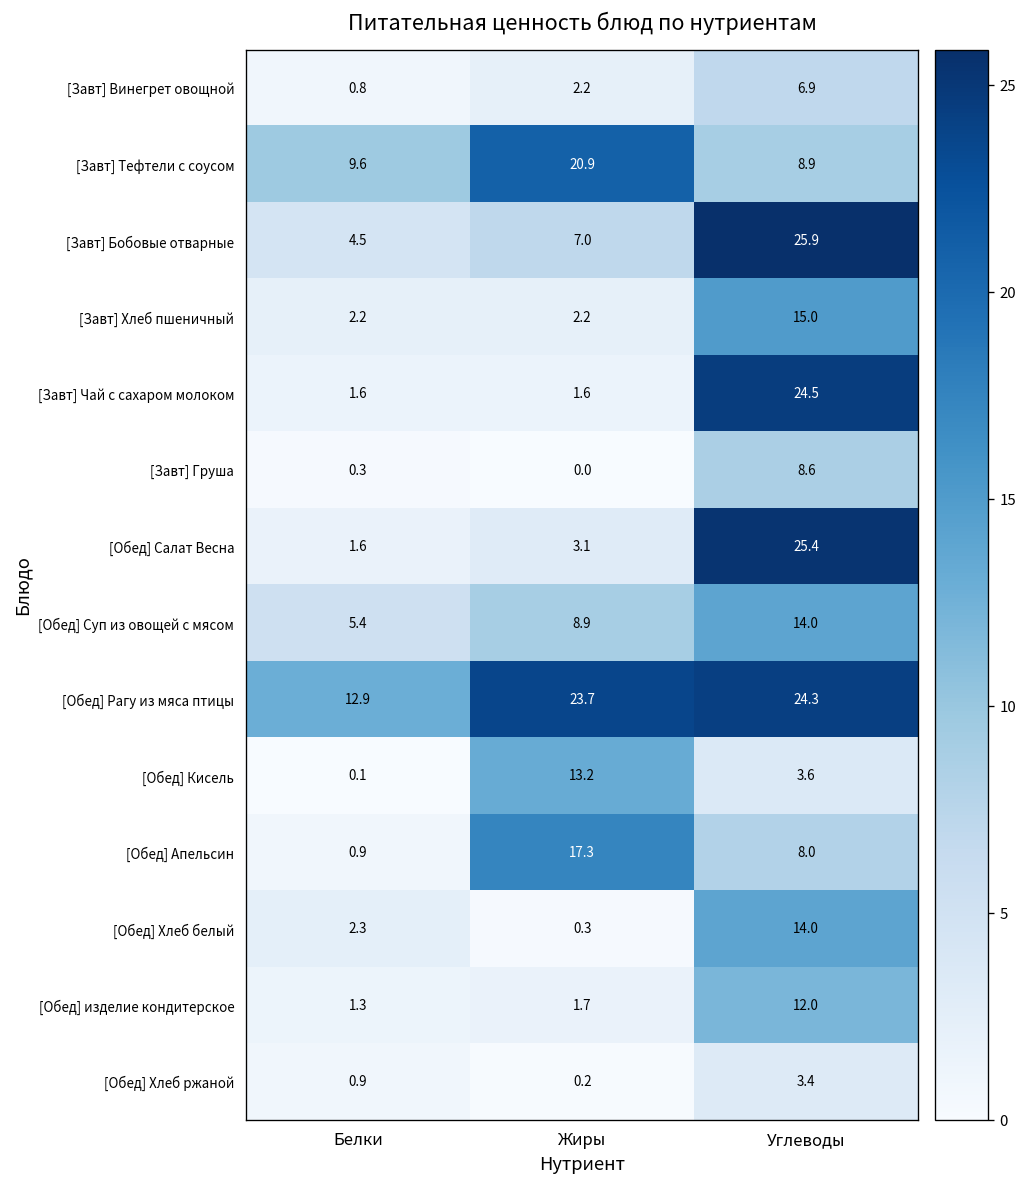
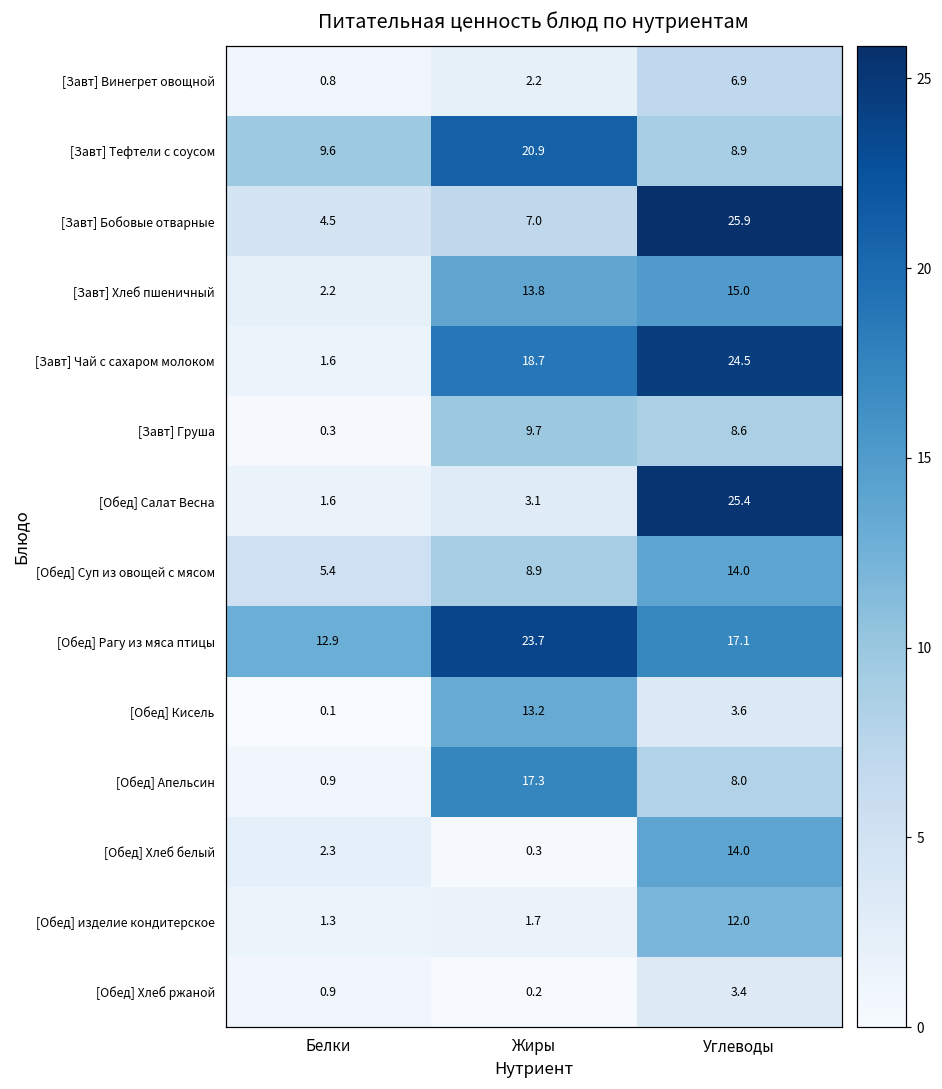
[Завт] Хлеб пшеничный, Жиры: 2.2 -> 13.8
[Завт] Чай с сахаром молоком, Жиры: 1.6 -> 18.7
[Завт] Груша, Жиры: 0.0 -> 9.7
[Обед] Рагу из мяса птицы, Углеводы: 24.3 -> 17.1
